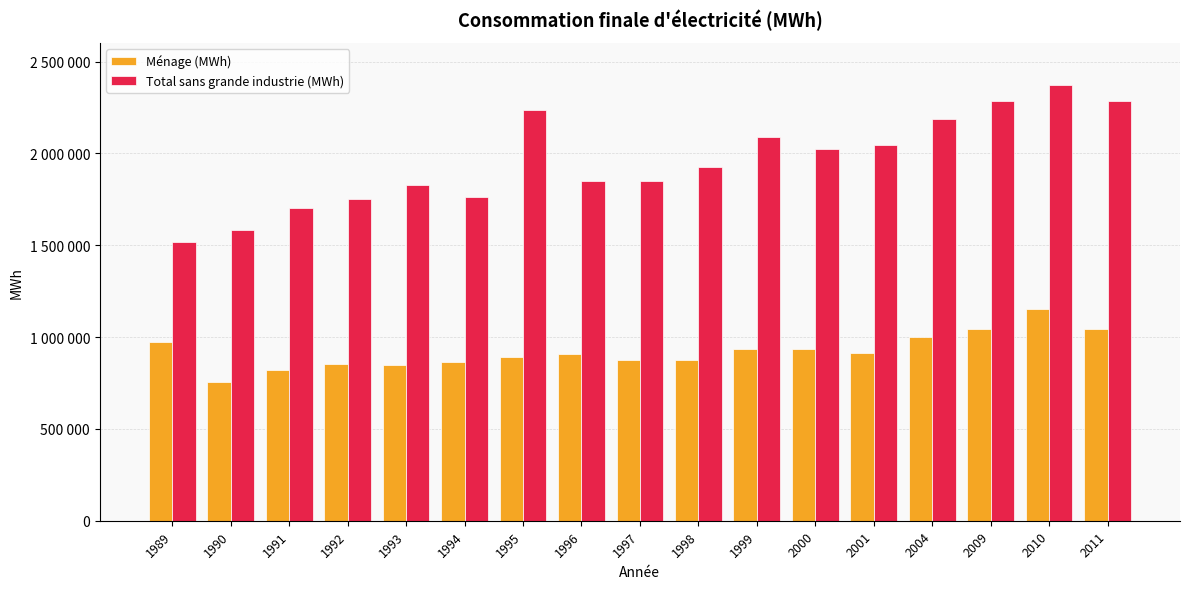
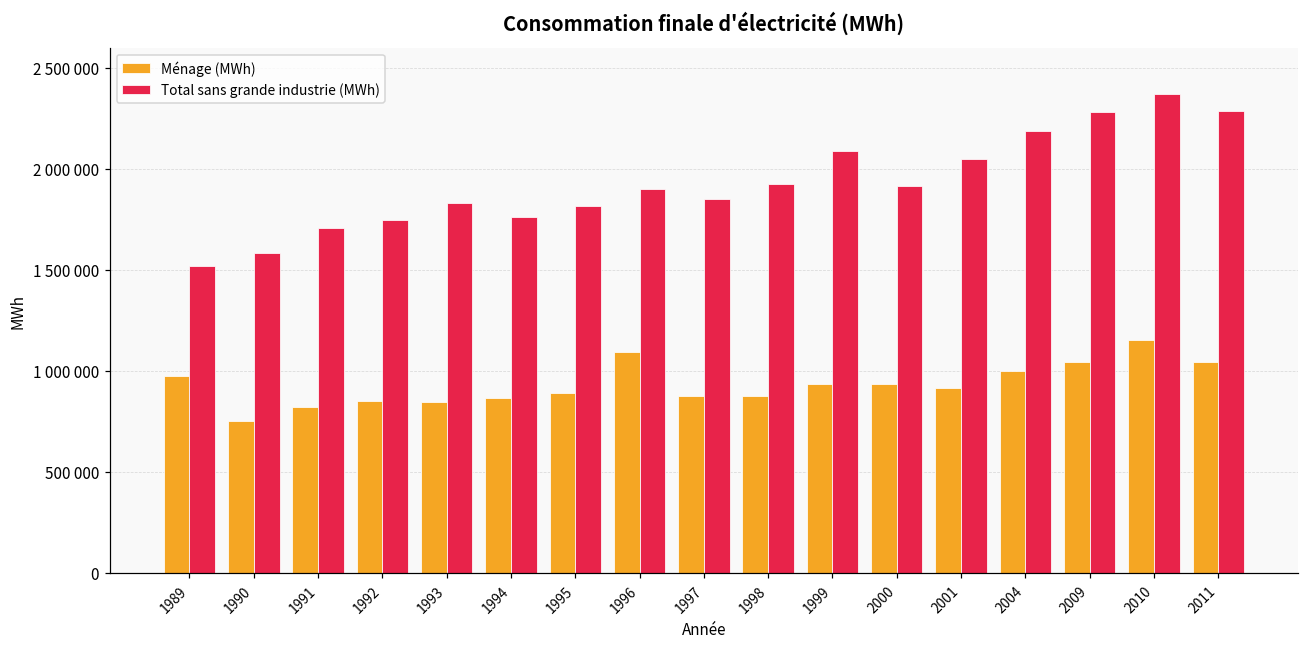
Total sans grande industrie (MWh), 1995: 2240000 -> 1820000
Ménage (MWh), 1996: 910000 -> 1090000
Total sans grande industrie (MWh), 1996: 1850000 -> 1900000
Total sans grande industrie (MWh), 2000: 2020000 -> 1910000
